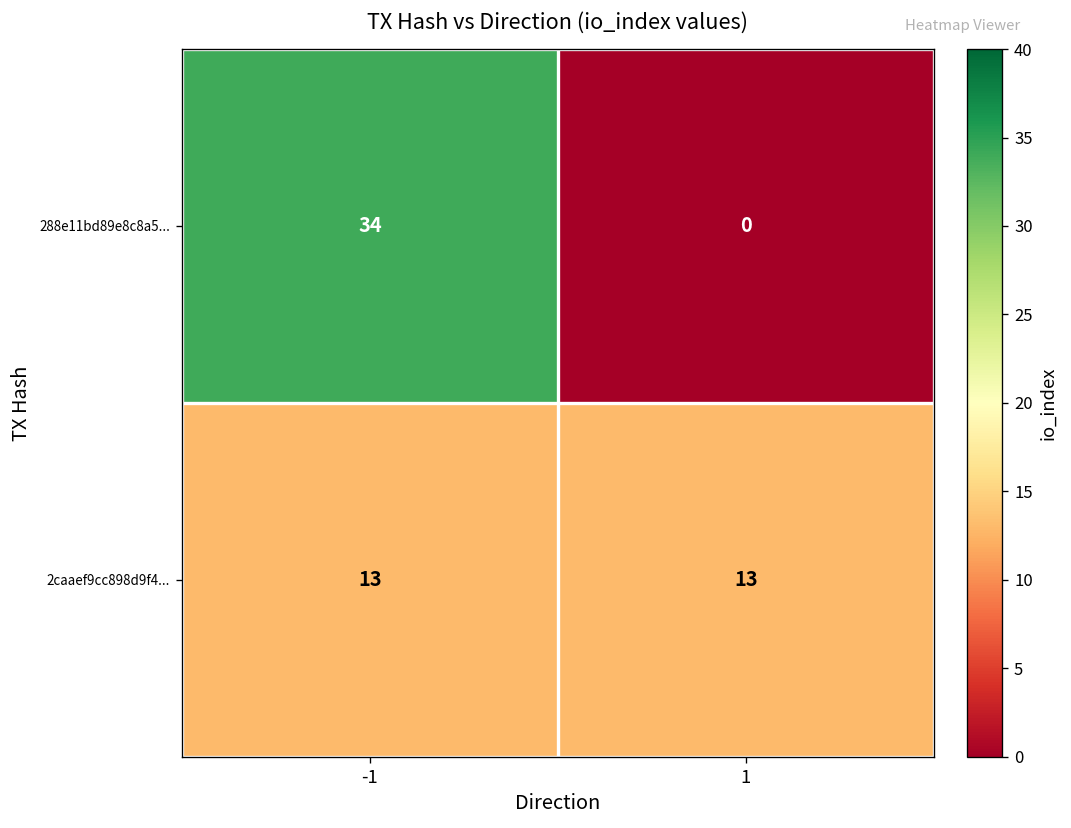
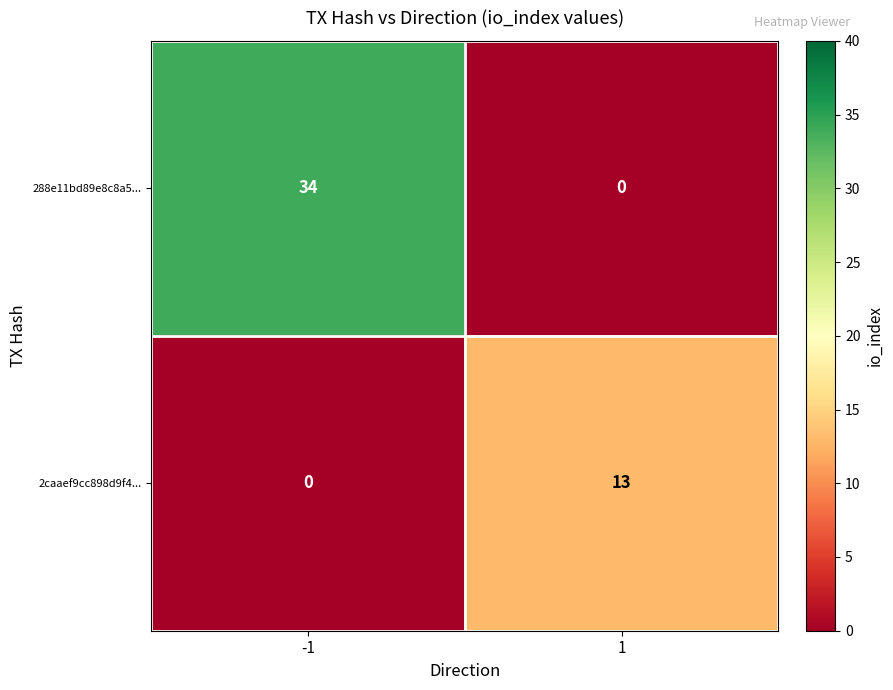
2caaef9cc898d9f4..., -1: 13 -> 0
